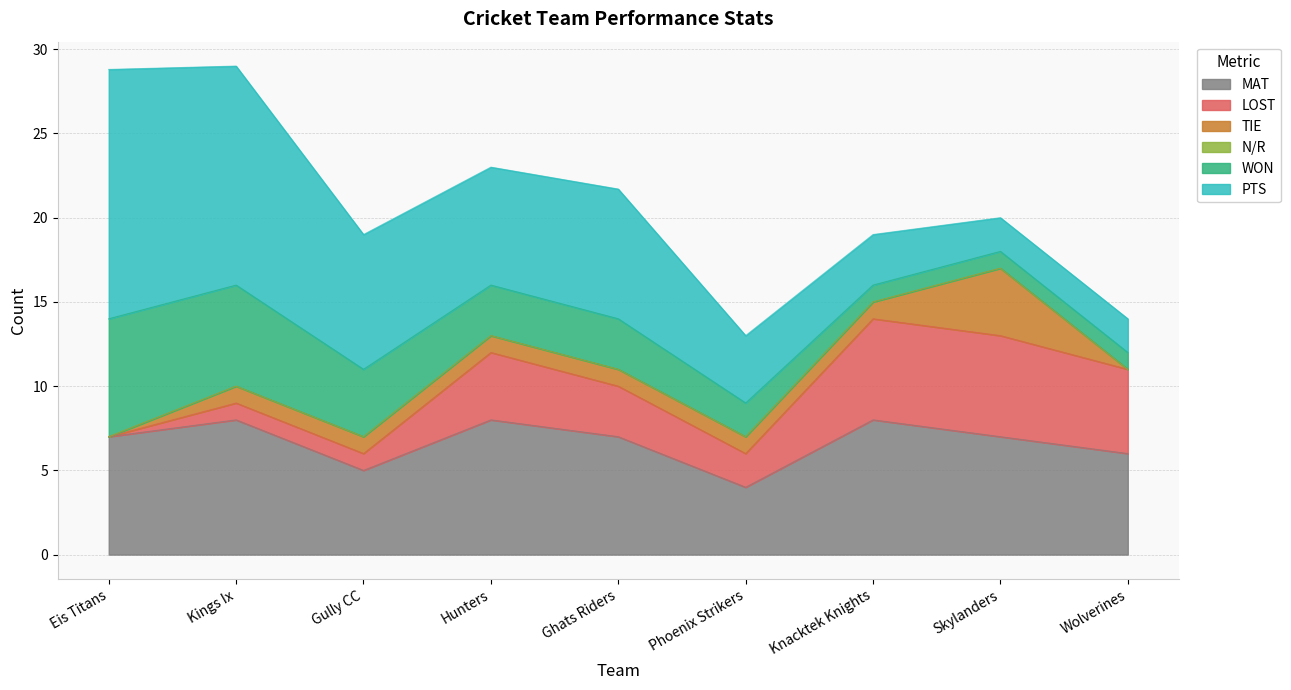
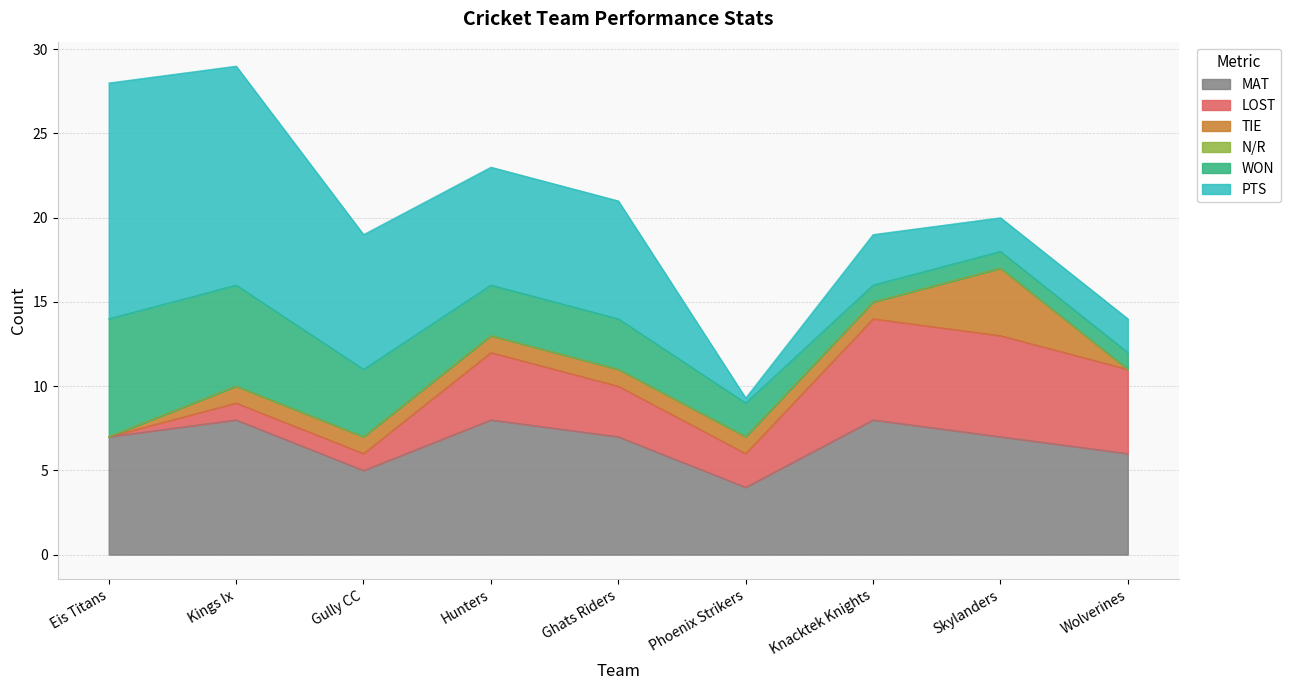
PTS, Eis Titans: 14.8 -> 14.0
PTS, Ghats Riders: 7.7 -> 7.0
PTS, Phoenix Strikers: 4.0 -> 0.3
